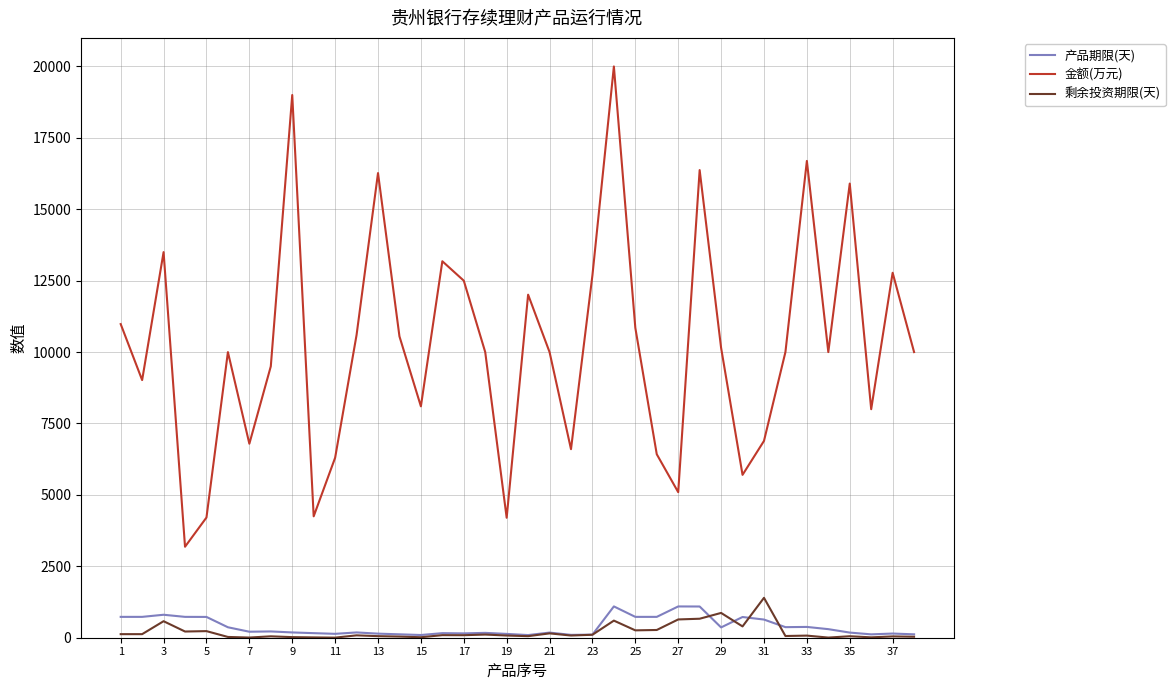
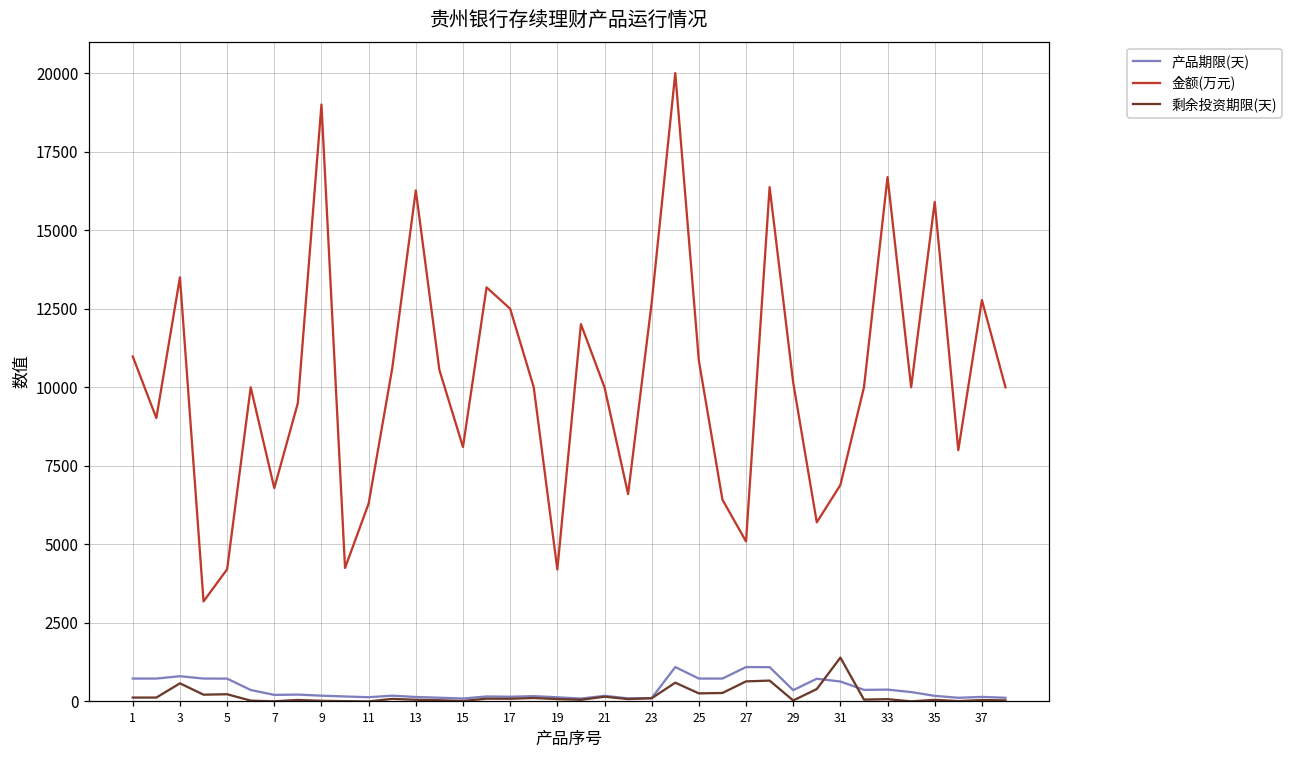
剩余投资期限(天), 29: 900 -> 0
